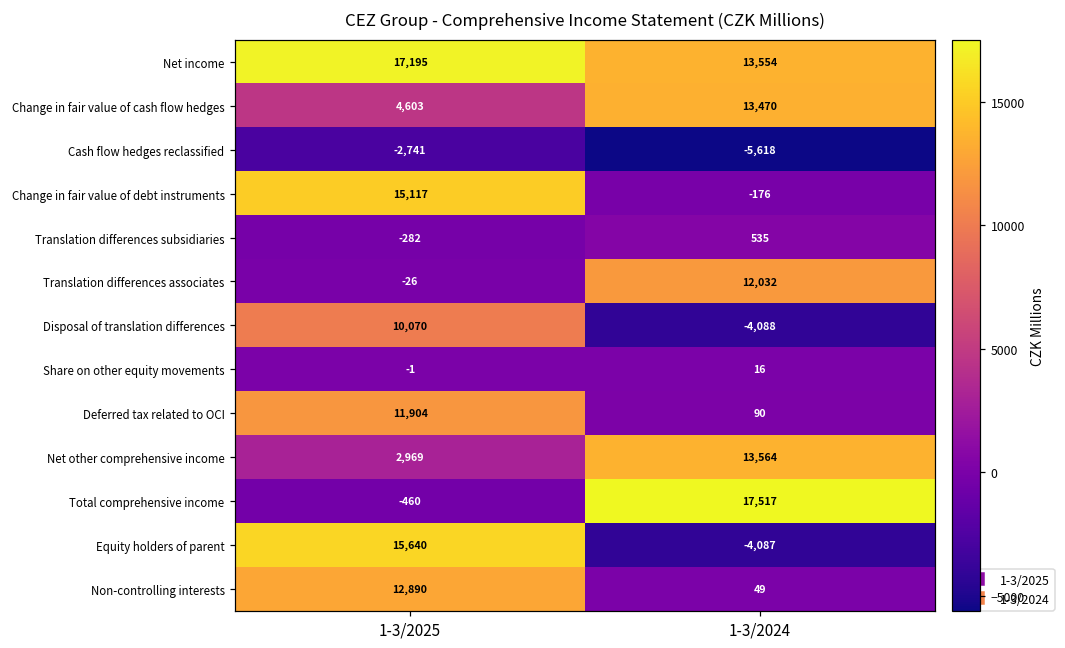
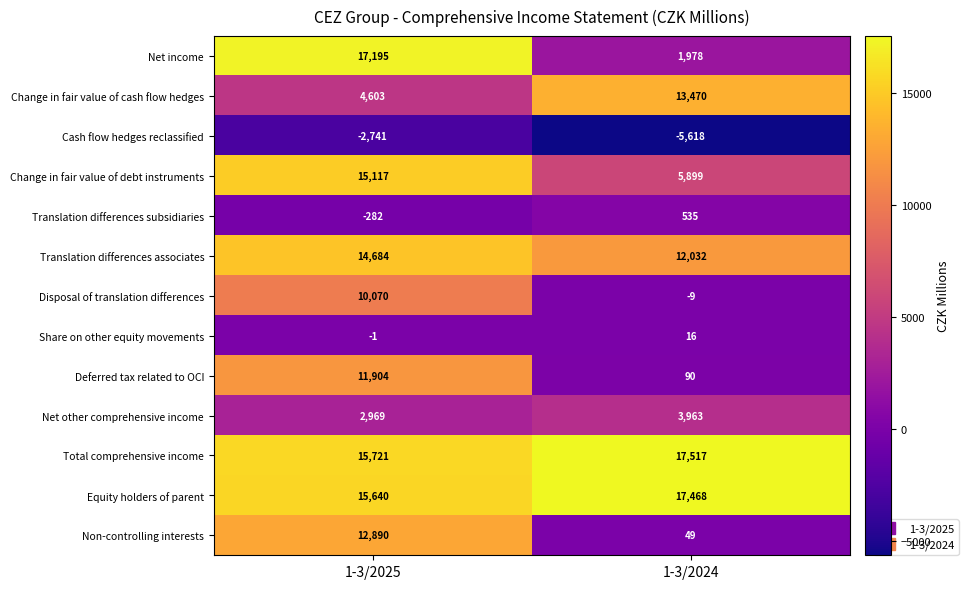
Net income, 1-3/2024: 13,554 -> 1,978
Change in fair value of debt instruments, 1-3/2024: -176 -> 5,899
Translation differences associates, 1-3/2025: -26 -> 14,684
Disposal of translation differences, 1-3/2024: -4,088 -> -9
Net other comprehensive income, 1-3/2024: 13,564 -> 3,963
Total comprehensive income, 1-3/2025: -460 -> 15,721
Equity holders of parent, 1-3/2024: -4,087 -> 17,468
